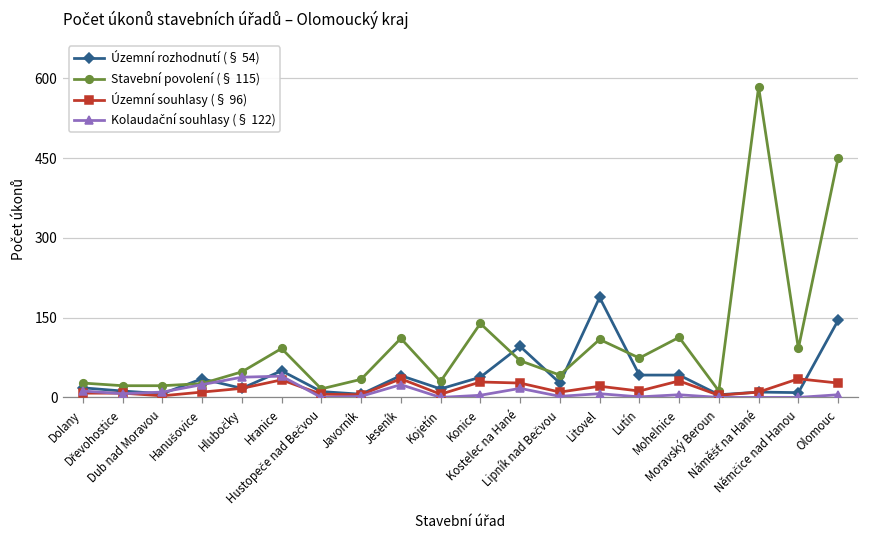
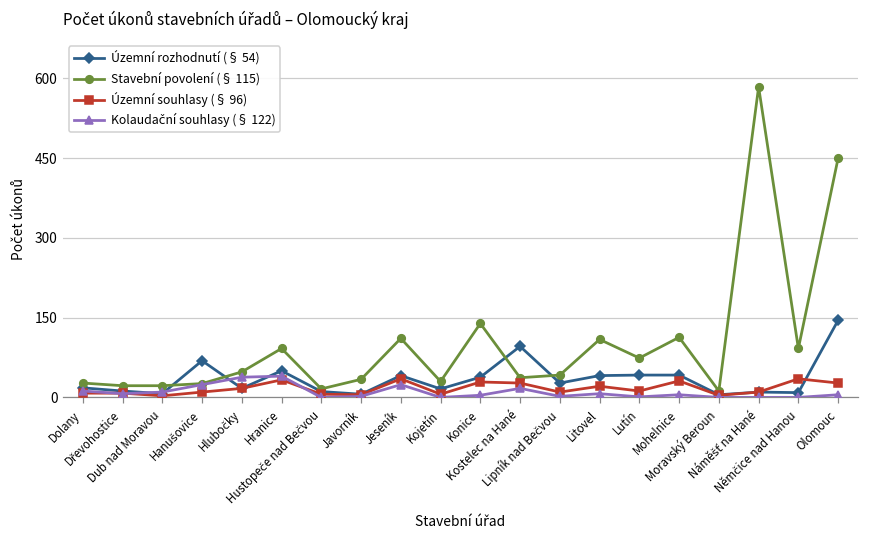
Územní rozhodnutí (§ 54), Hanušovice: 40 -> 70
Stavební povolení (§ 115), Kostelec na Hané: 70 -> 40
Územní rozhodnutí (§ 54), Litovel: 190 -> 40
